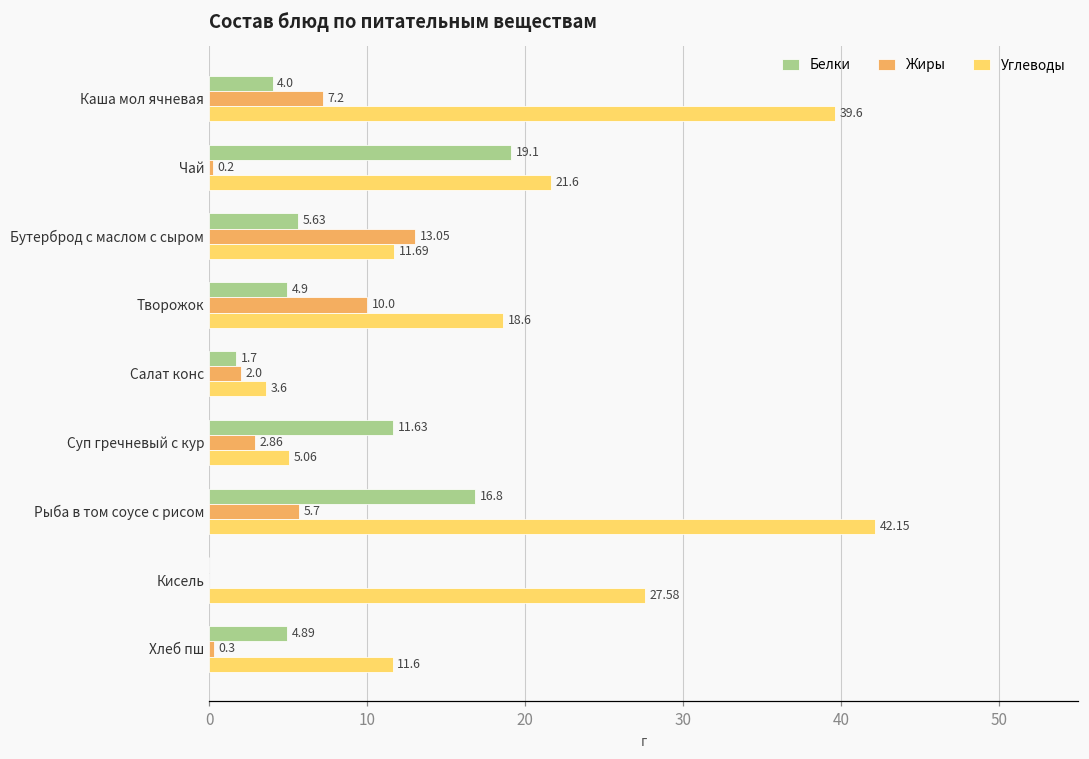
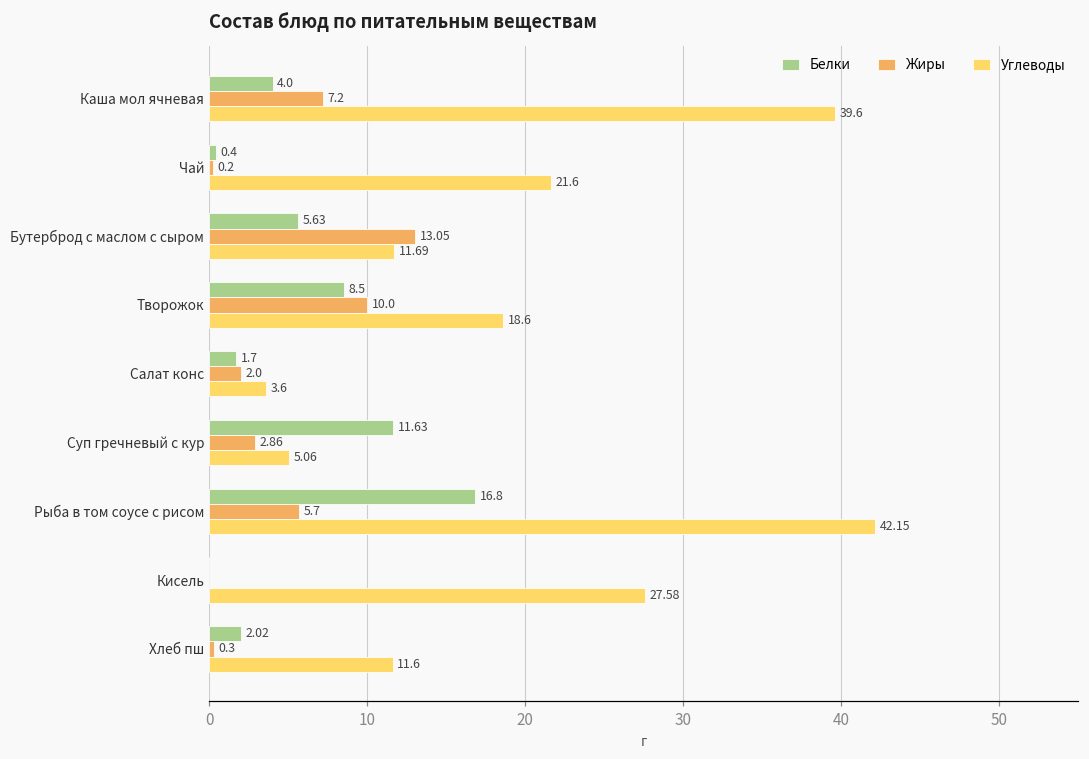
Белки, Чай: 19.1 -> 0.4
Белки, Творожок: 4.9 -> 8.5
Белки, Хлеб пш: 4.89 -> 2.02
